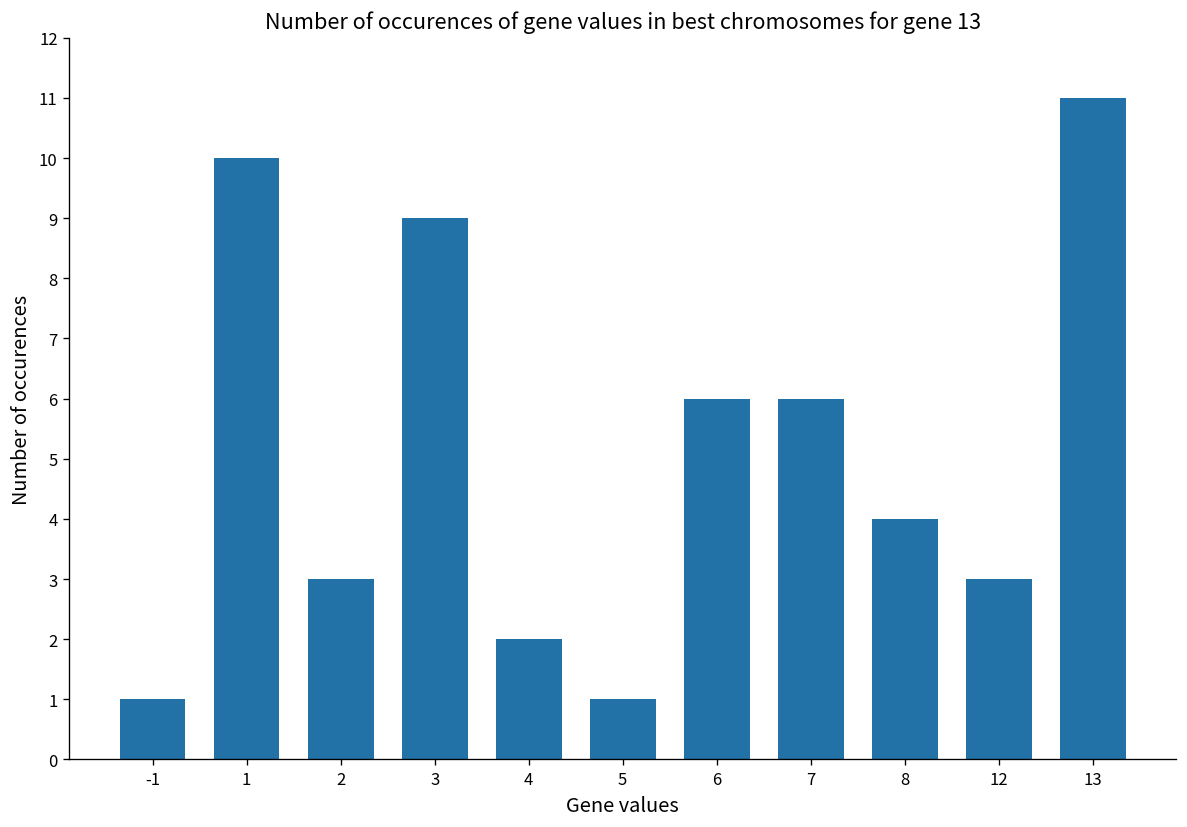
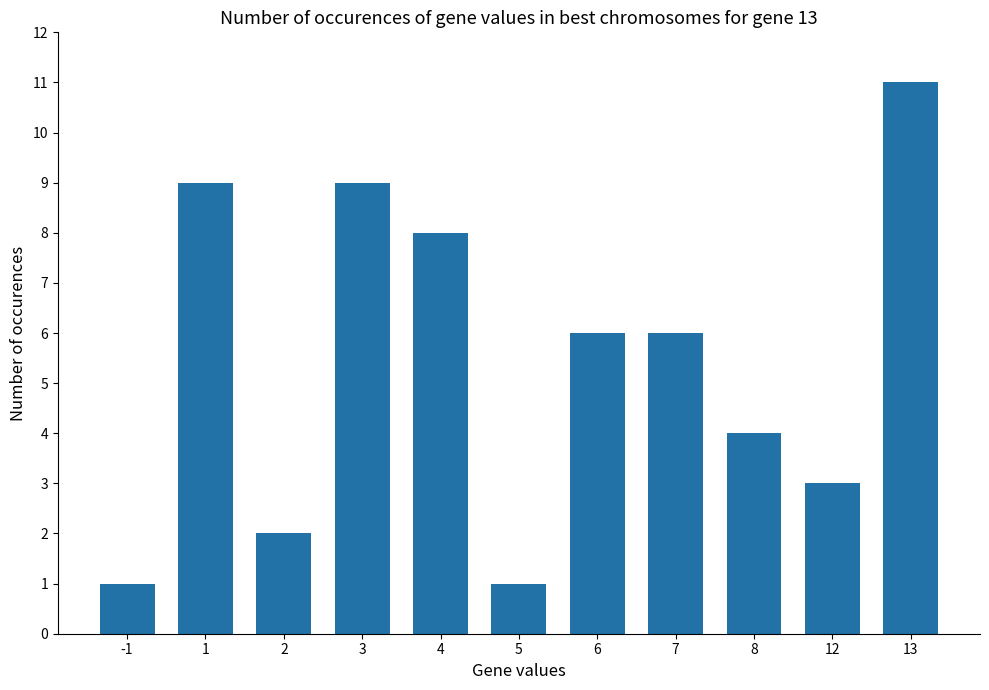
1: 10 -> 9
2: 3 -> 2
4: 2 -> 8
